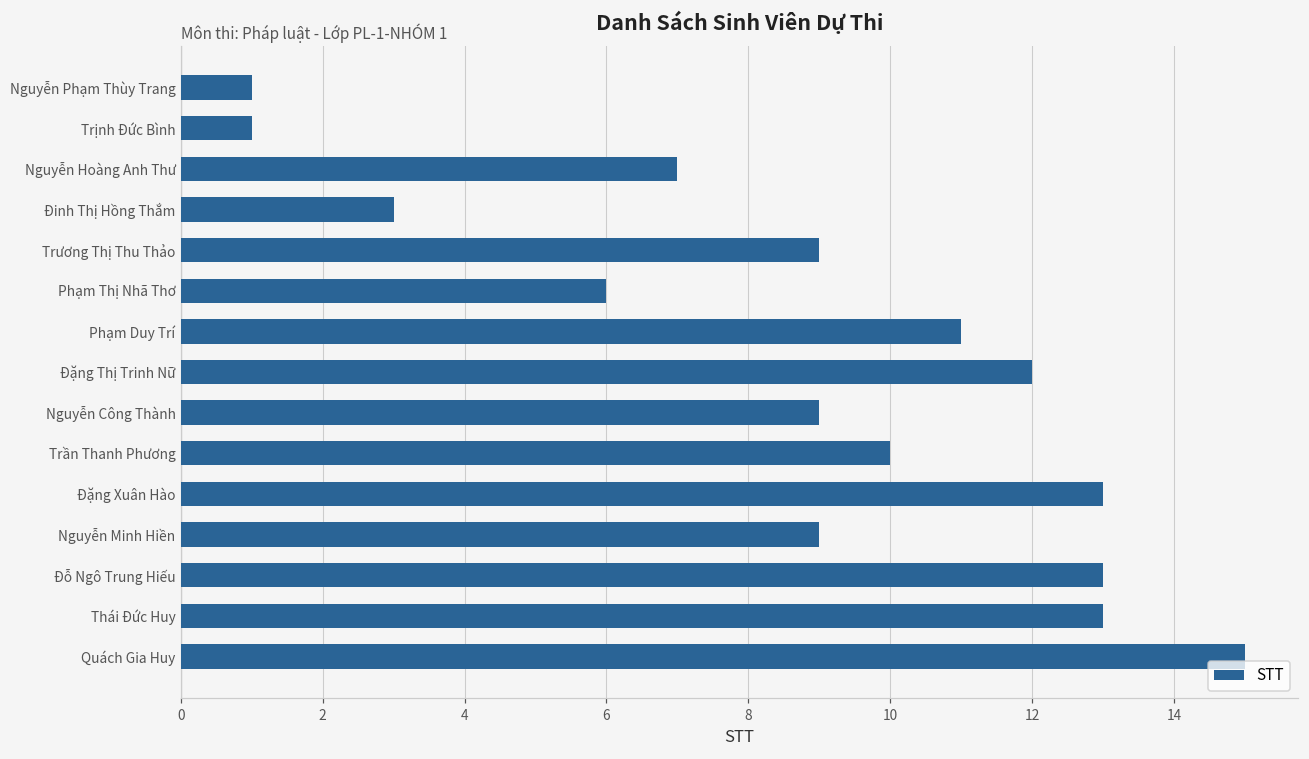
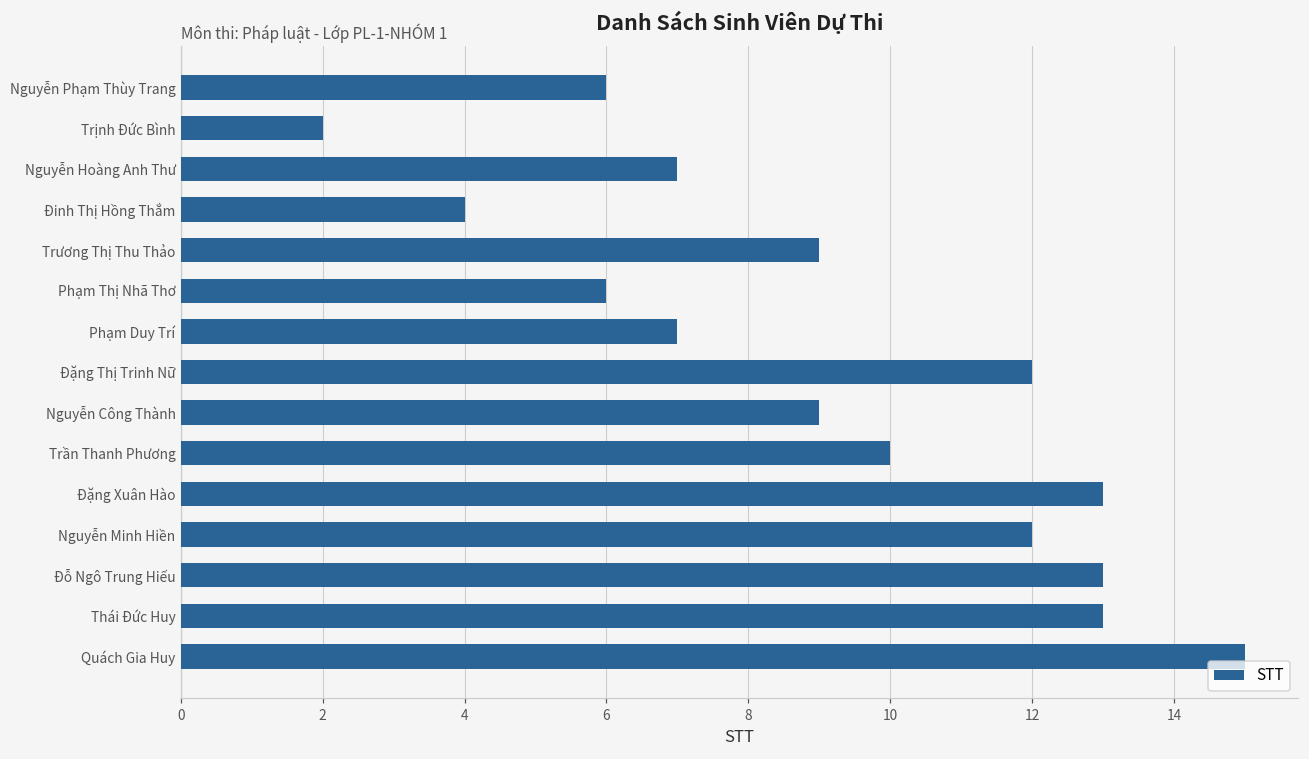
Nguyễn Phạm Thùy Trang: 1 -> 6
Trịnh Đức Bình: 1 -> 2
Đinh Thị Hồng Thắm: 3 -> 4
Phạm Duy Trí: 11 -> 7
Nguyễn Minh Hiền: 9 -> 12
